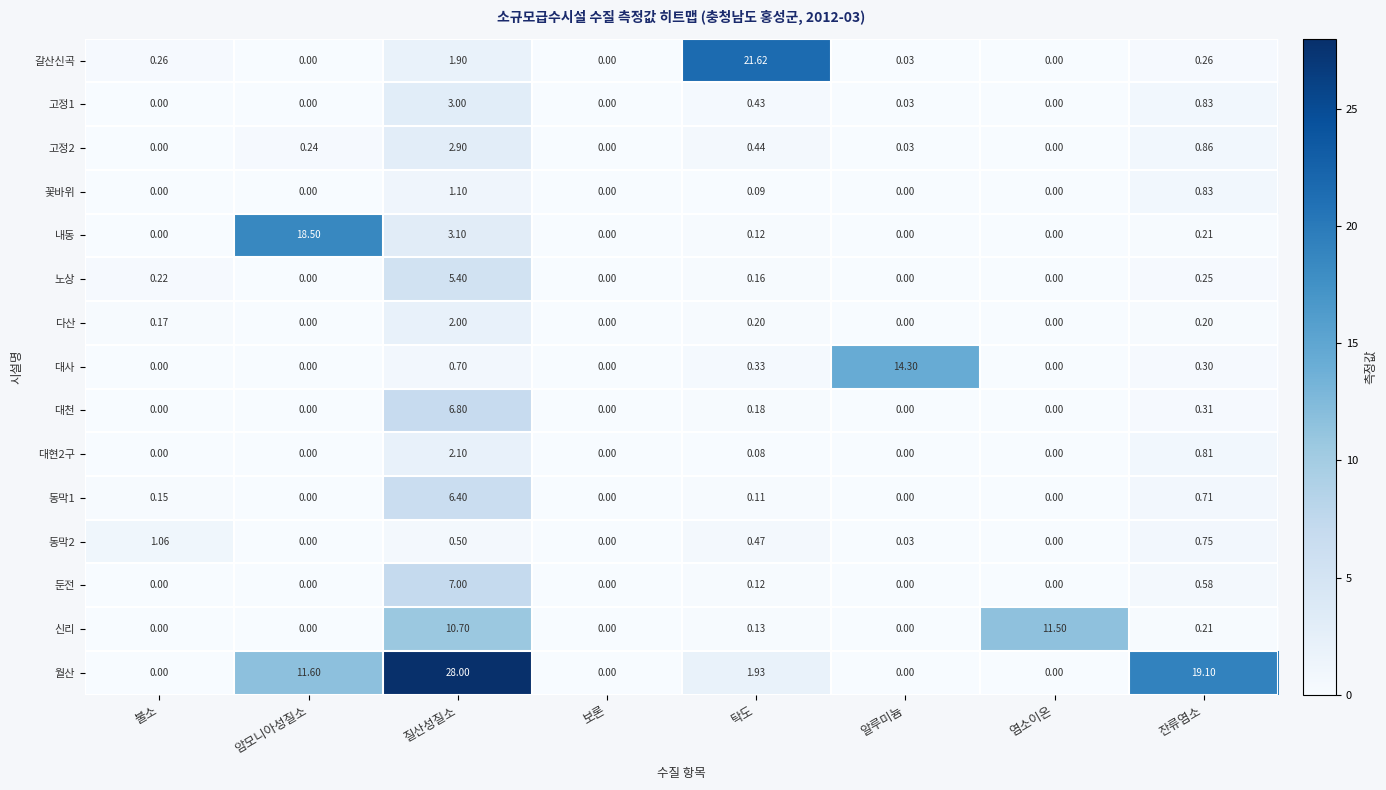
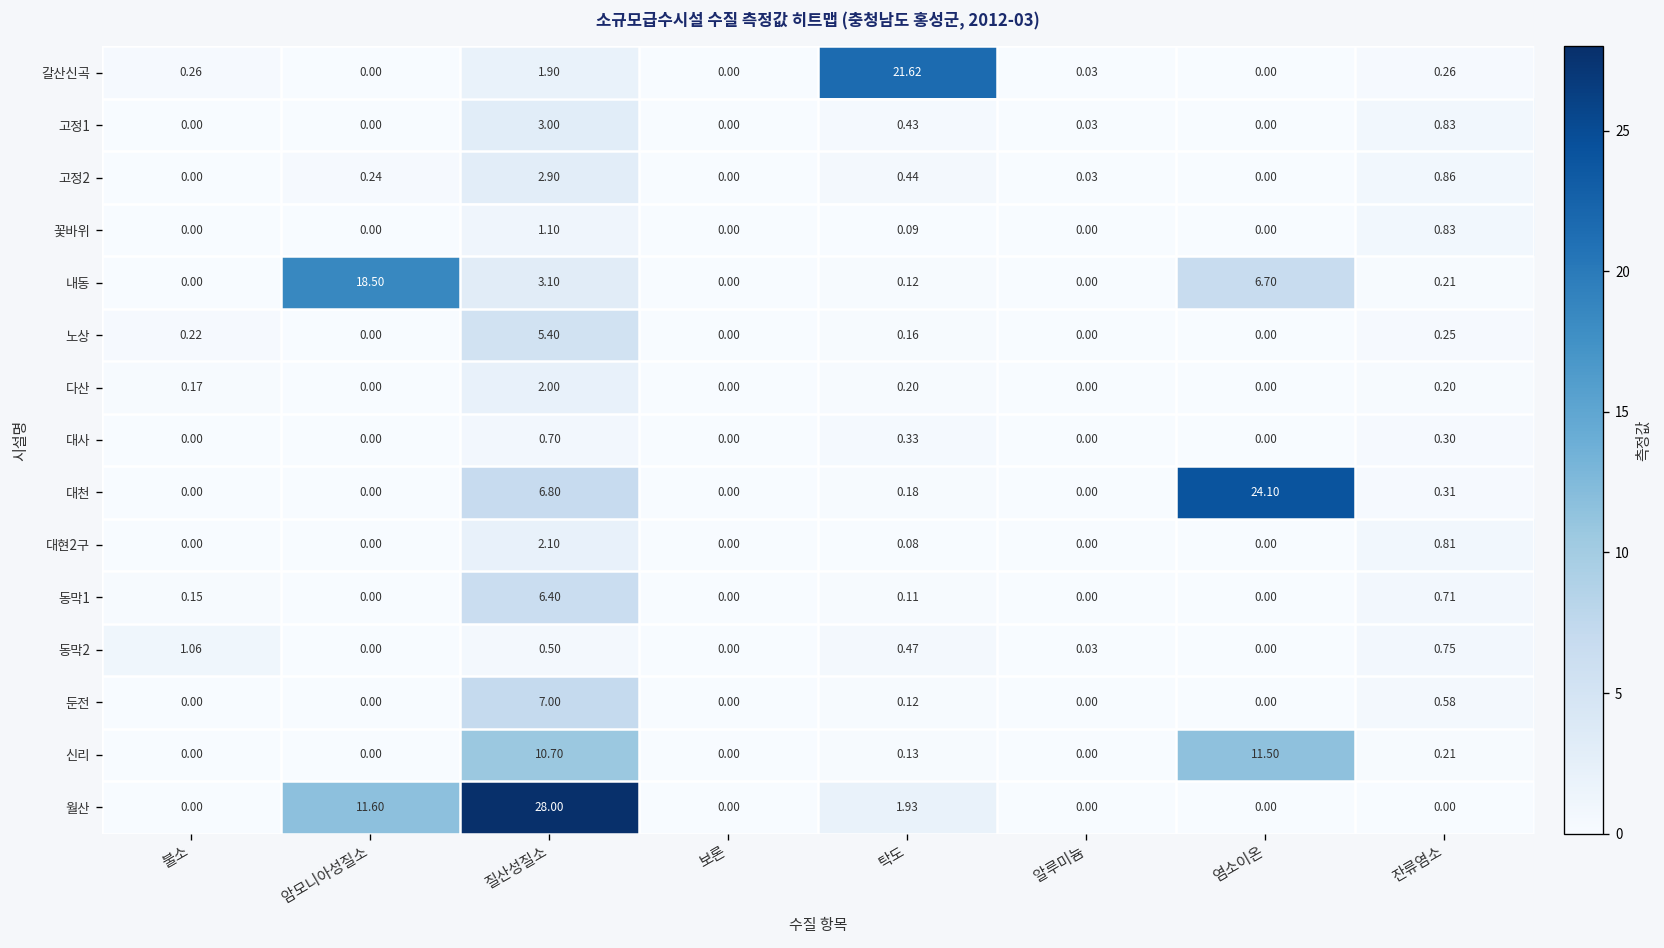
내동, 염소이온: 0.00 -> 6.70
대사, 알루미늄: 14.30 -> 0.00
대천, 염소이온: 0.00 -> 24.10
월산, 잔류염소: 19.10 -> 0.00
